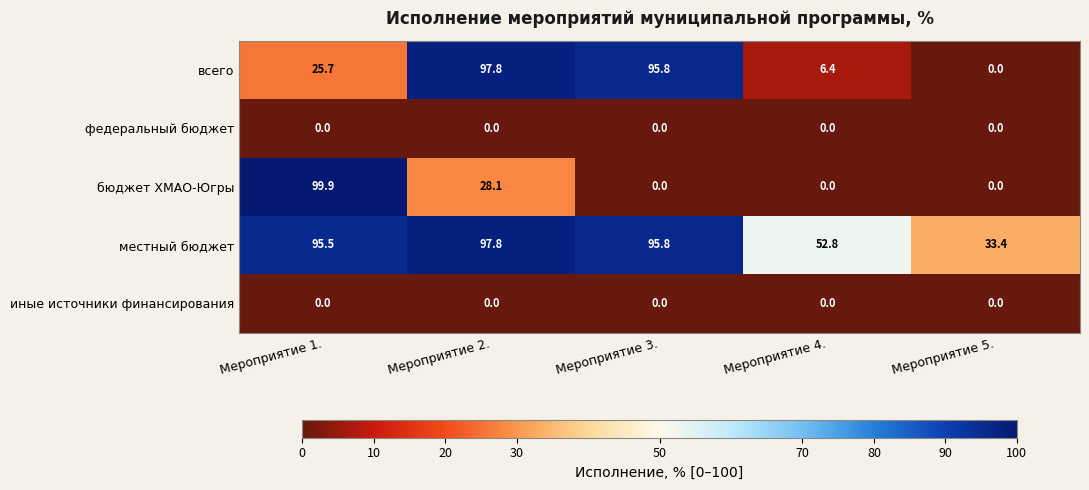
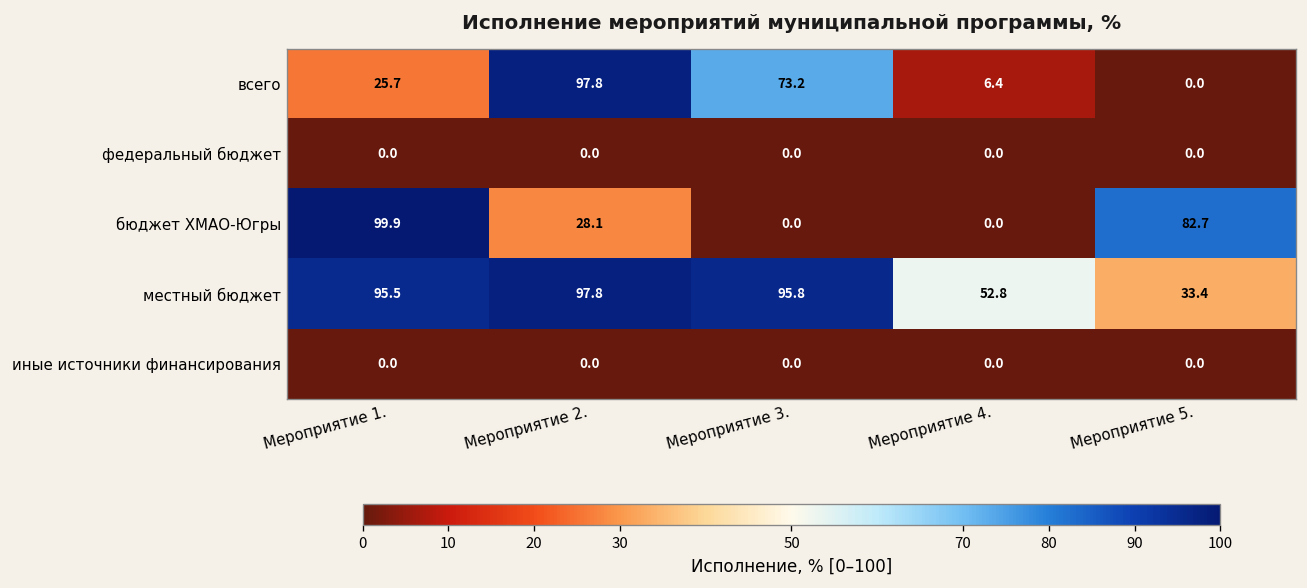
всего, Мероприятие 3.: 95.8 -> 73.2
бюджет ХМАО-Югры, Мероприятие 5.: 0.0 -> 82.7
